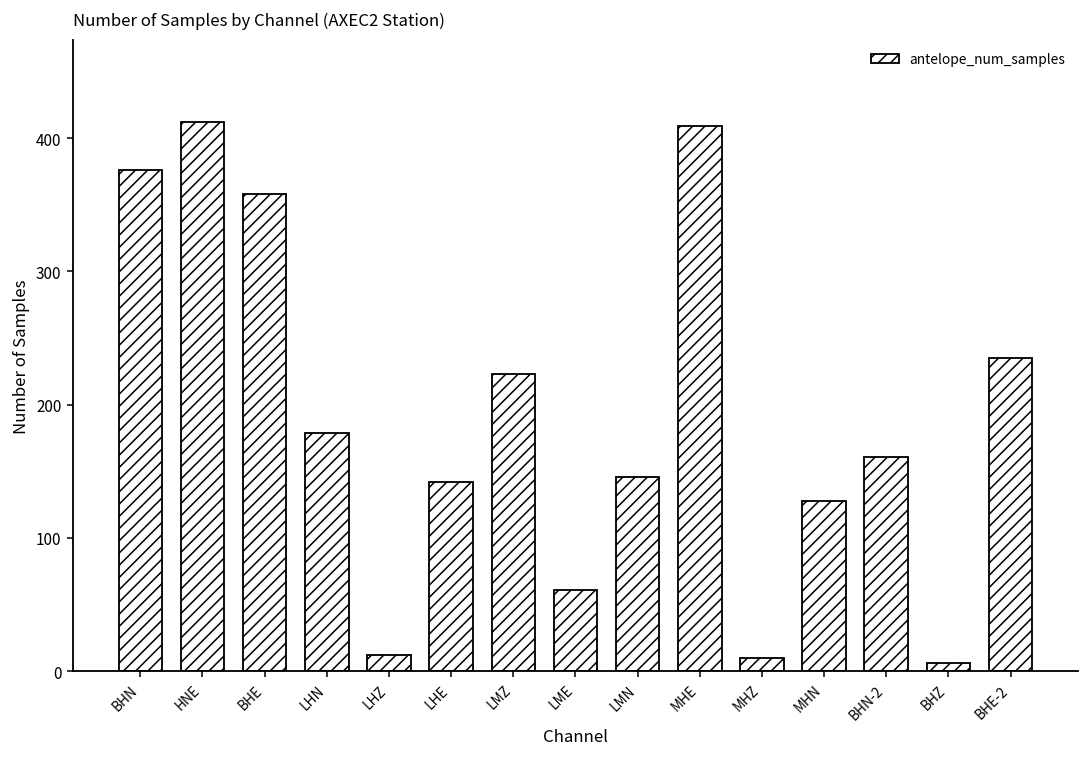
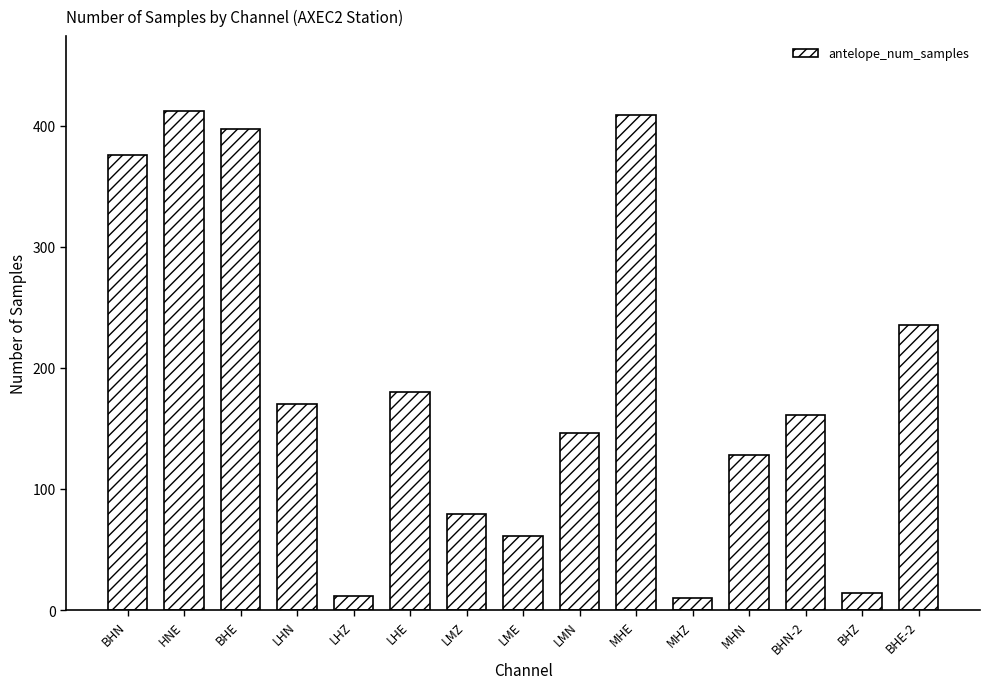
BHE: 358 -> 397
LHN: 179 -> 170
LHE: 142 -> 180
LMZ: 223 -> 79
BHZ: 6 -> 14
